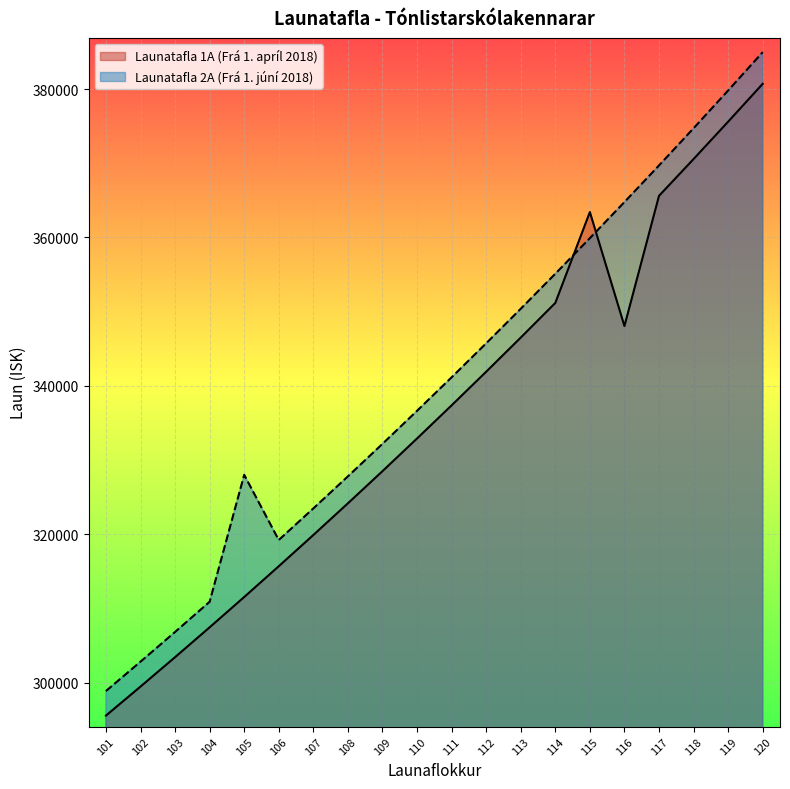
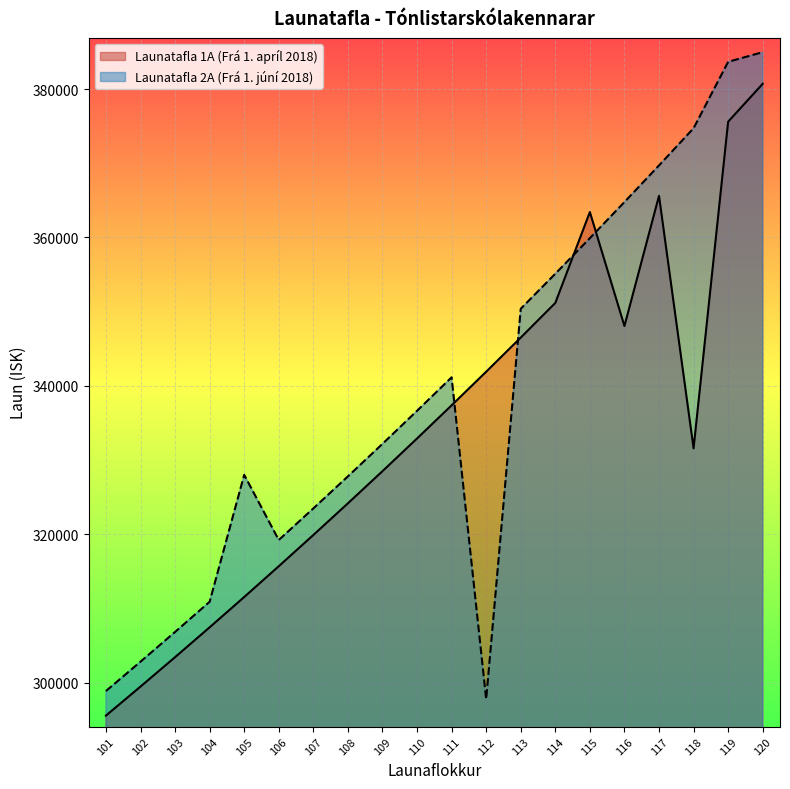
Launatafla 2A (Frá 1. júní 2018), 112: 346000 -> 298000
Launatafla 1A (Frá 1. apríl 2018), 118: 371000 -> 332000
Launatafla 2A (Frá 1. júní 2018), 119: 380000 -> 384000
